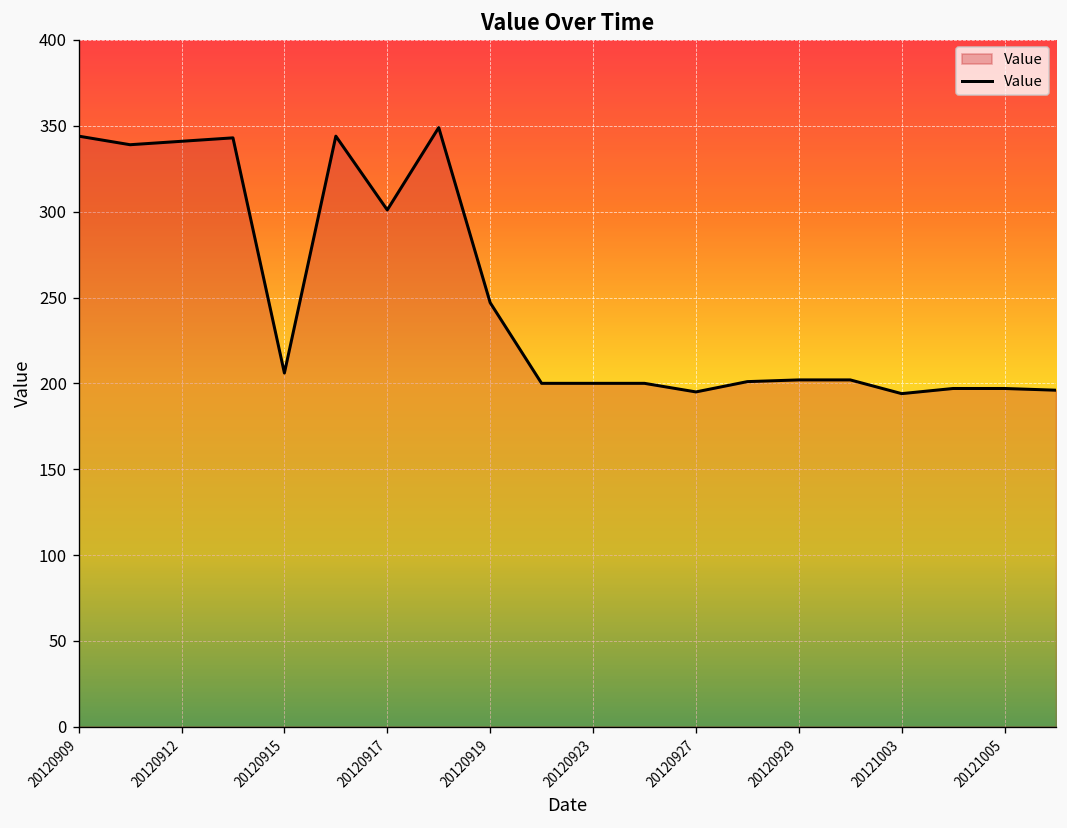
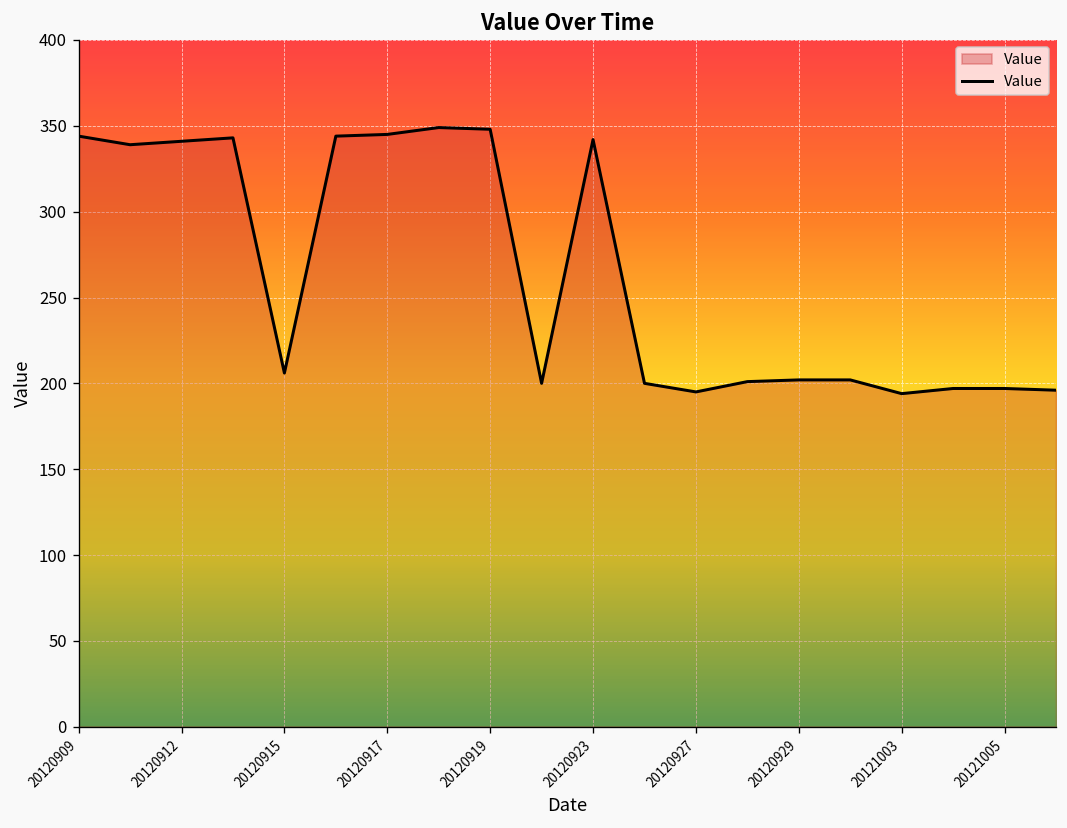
20120917: 301 -> 345
20120919: 247 -> 348
20120923: 200 -> 342
